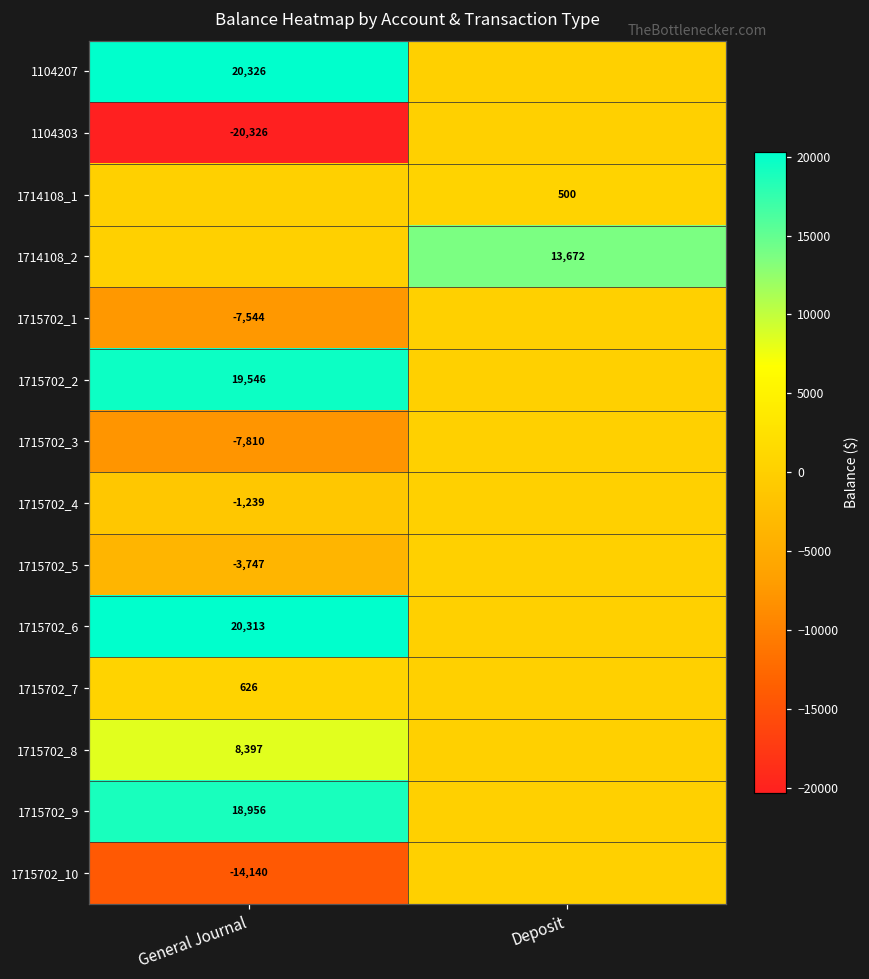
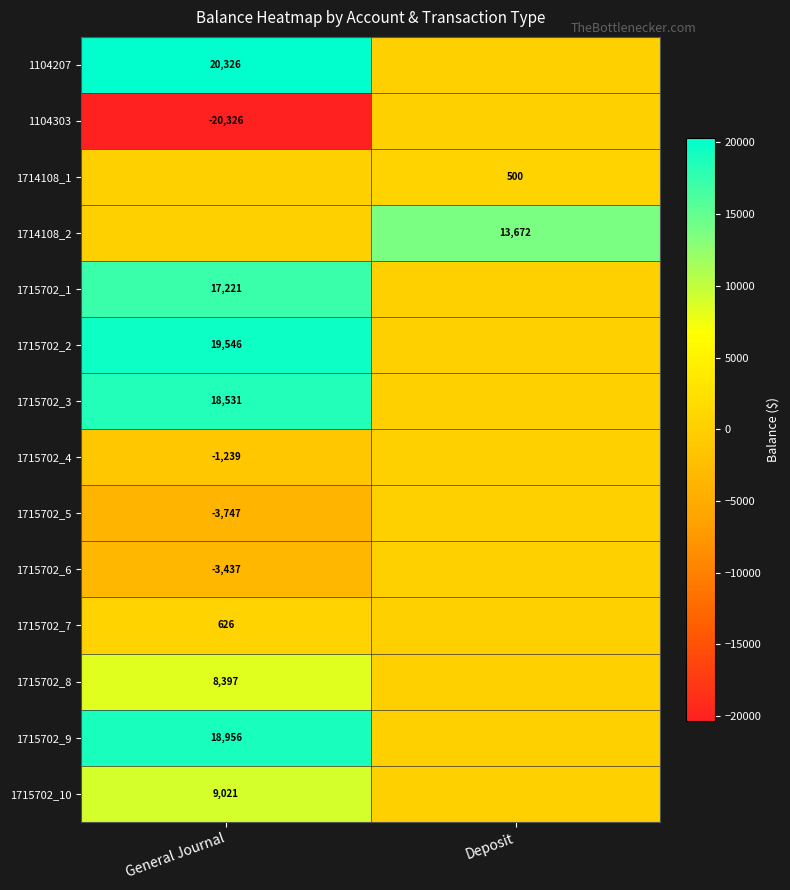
1715702_1, General Journal: -7,544 -> 17,221
1715702_3, General Journal: -7,810 -> 18,531
1715702_6, General Journal: 20,313 -> -3,437
1715702_10, General Journal: -14,140 -> 9,021
